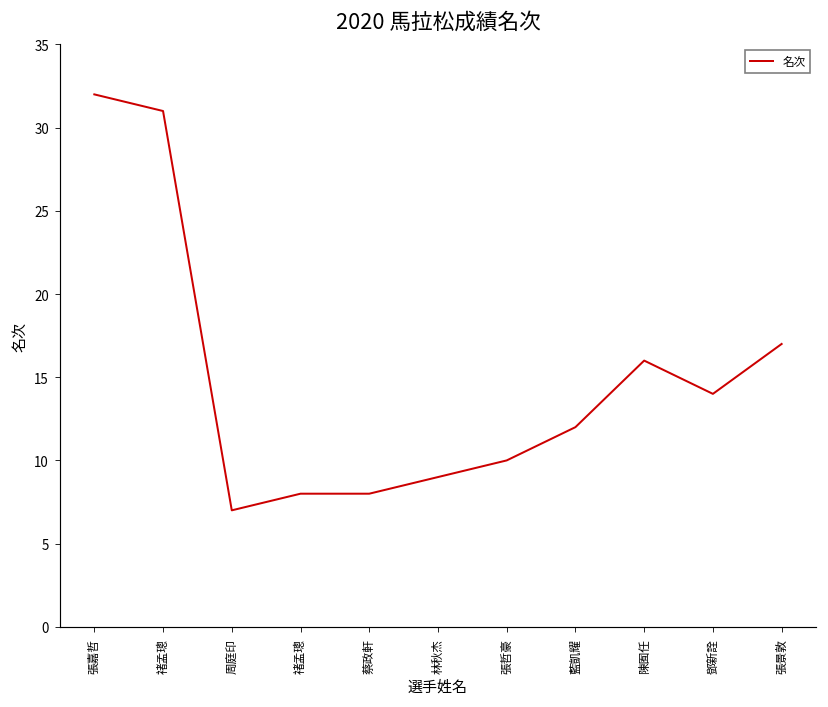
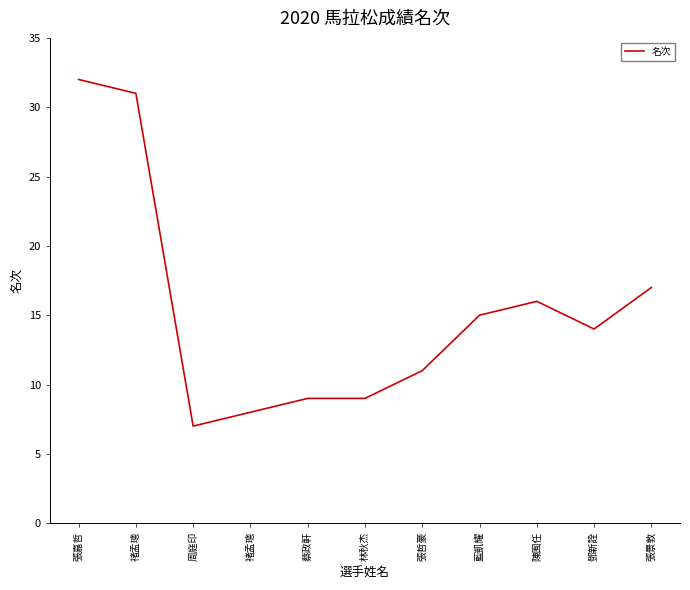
蔡政軒: 8 -> 9
張哲豪: 10 -> 11
藍凱耀: 12 -> 15
